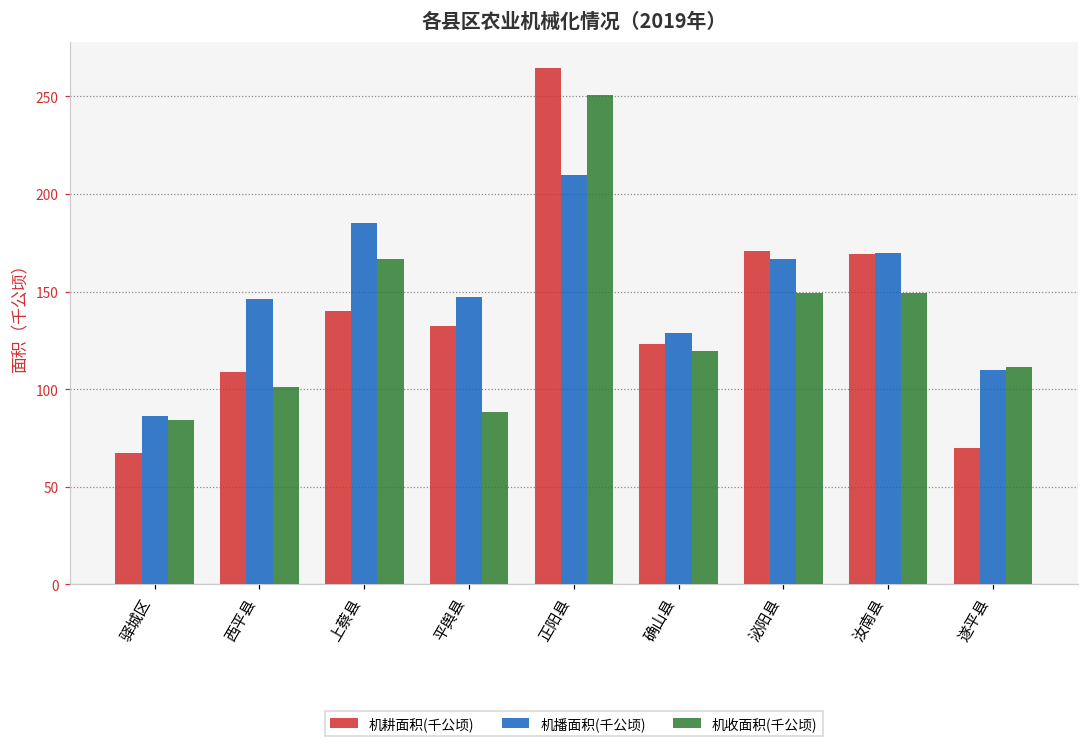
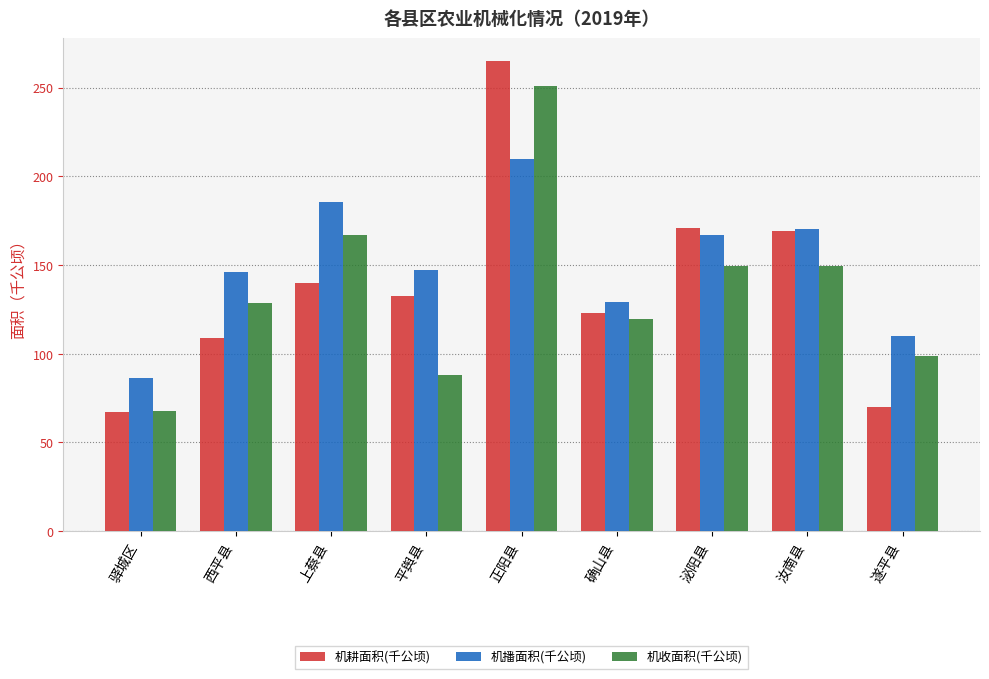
机收面积(千公顷), 驿城区: 84 -> 68
机收面积(千公顷), 西平县: 101 -> 128
机收面积(千公顷), 遂平县: 112 -> 99
